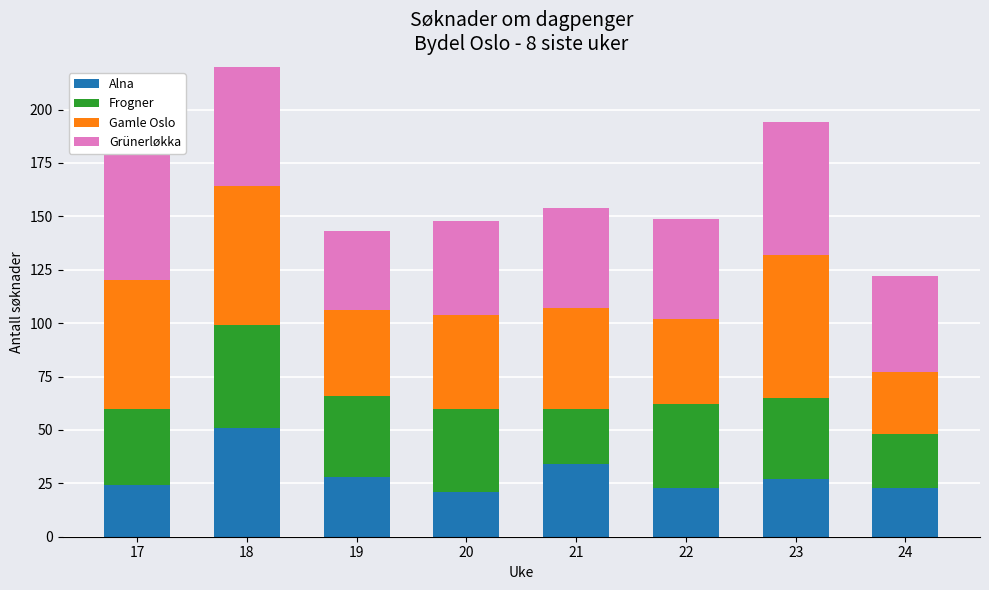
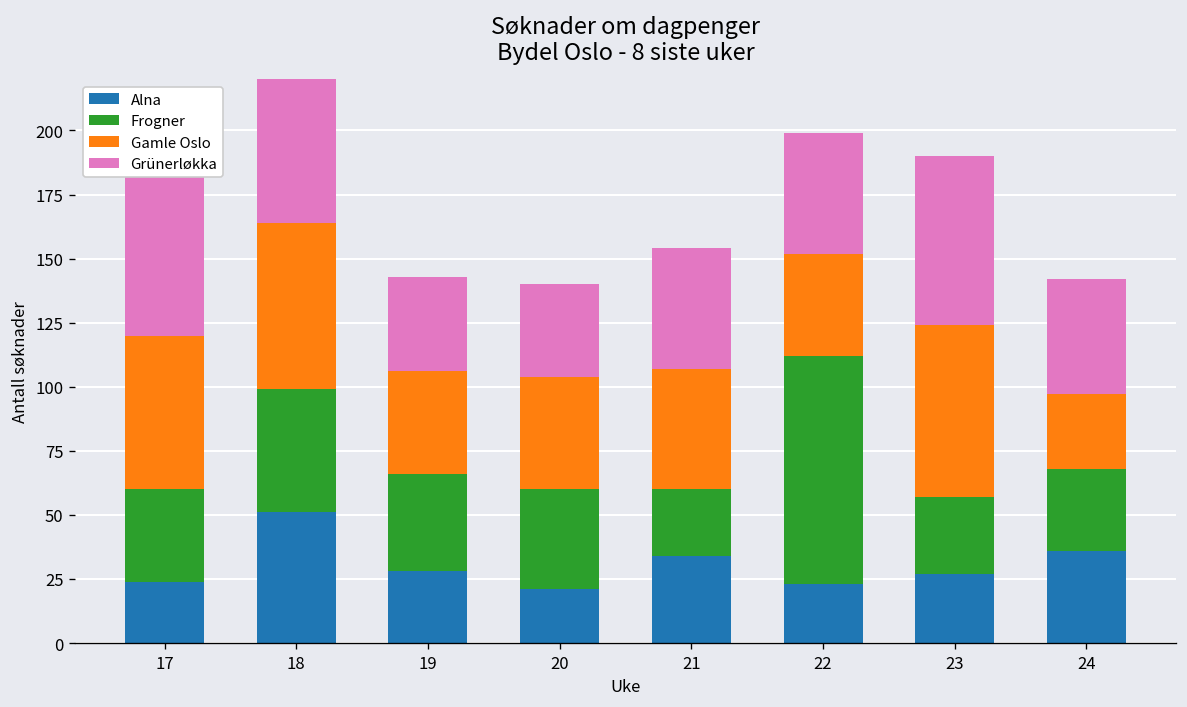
Grünerløkka, 20: 44 -> 36
Frogner, 22: 39 -> 89
Frogner, 23: 38 -> 30
Grünerløkka, 23: 62 -> 66
Alna, 24: 23 -> 36
Frogner, 24: 25 -> 32
